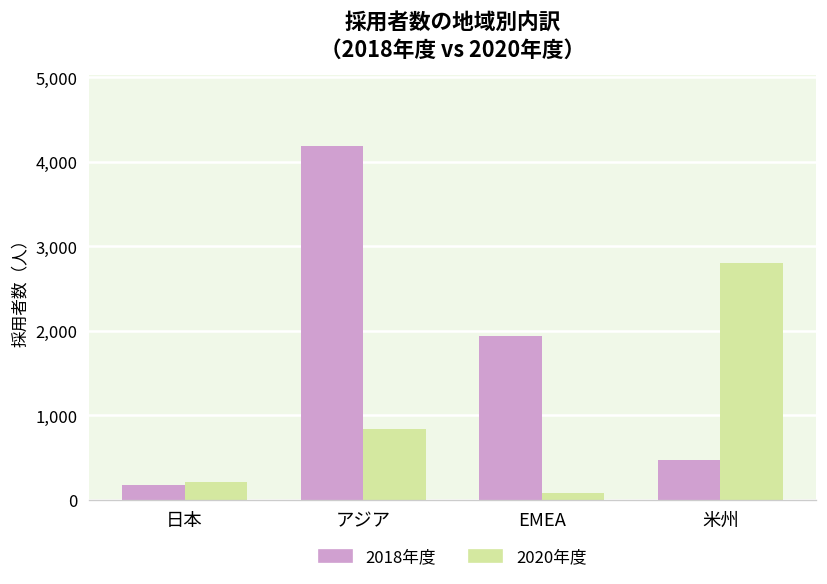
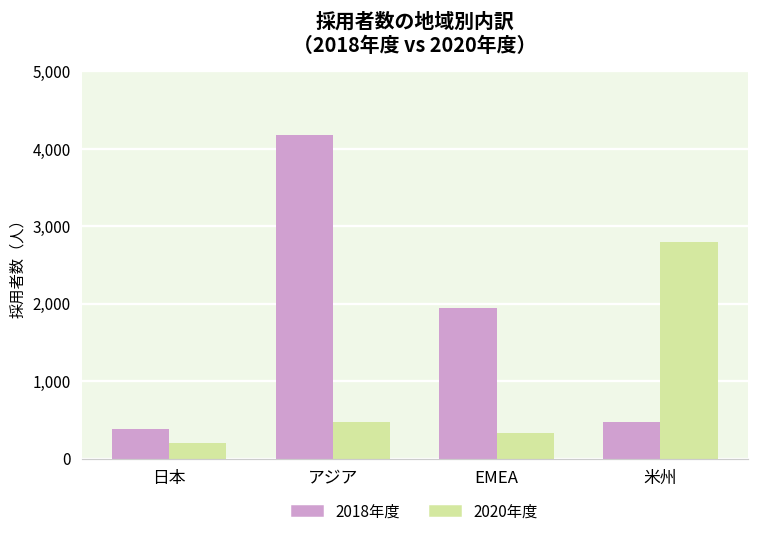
2018年度, 日本: 200 -> 400
2020年度, アジア: 800 -> 500
2020年度, EMEA: 100 -> 300
